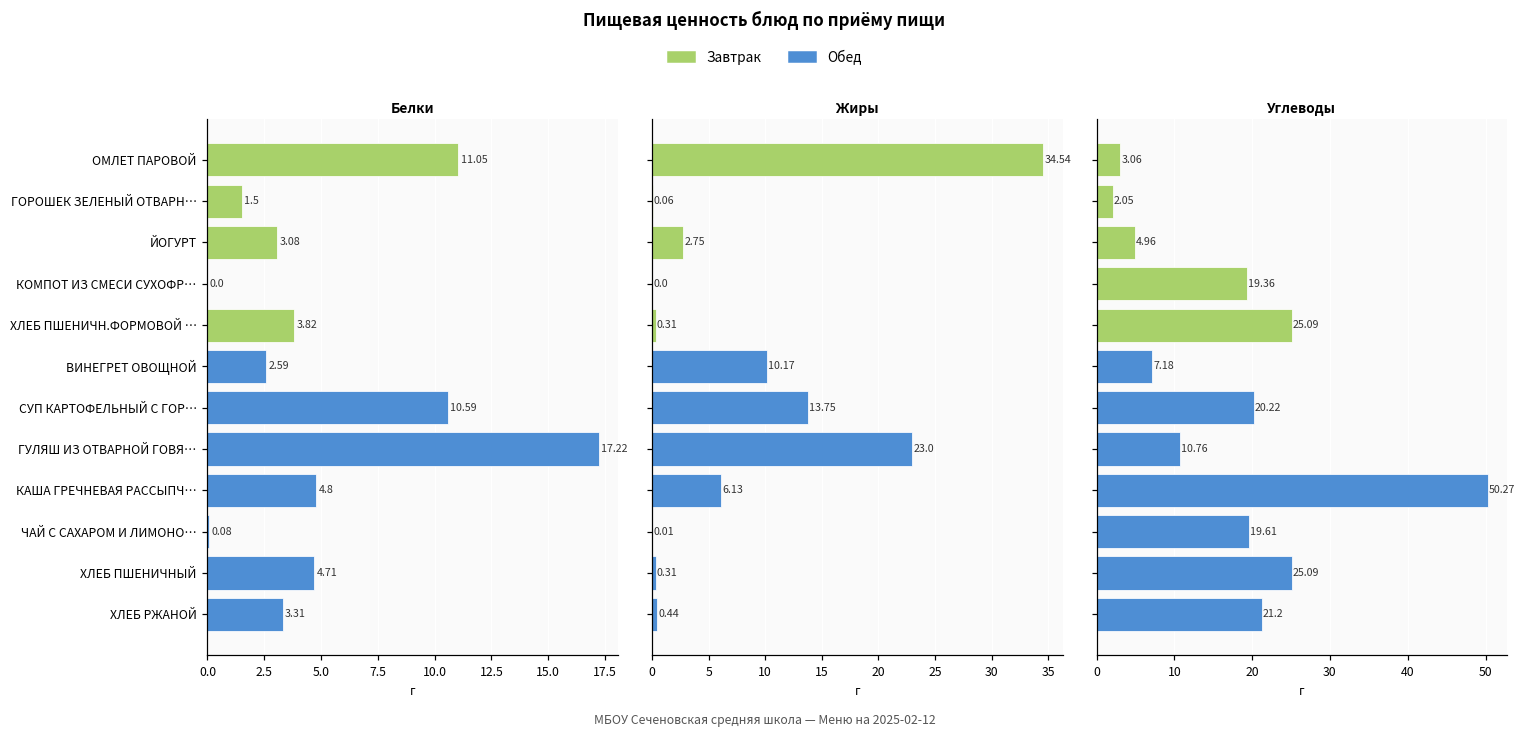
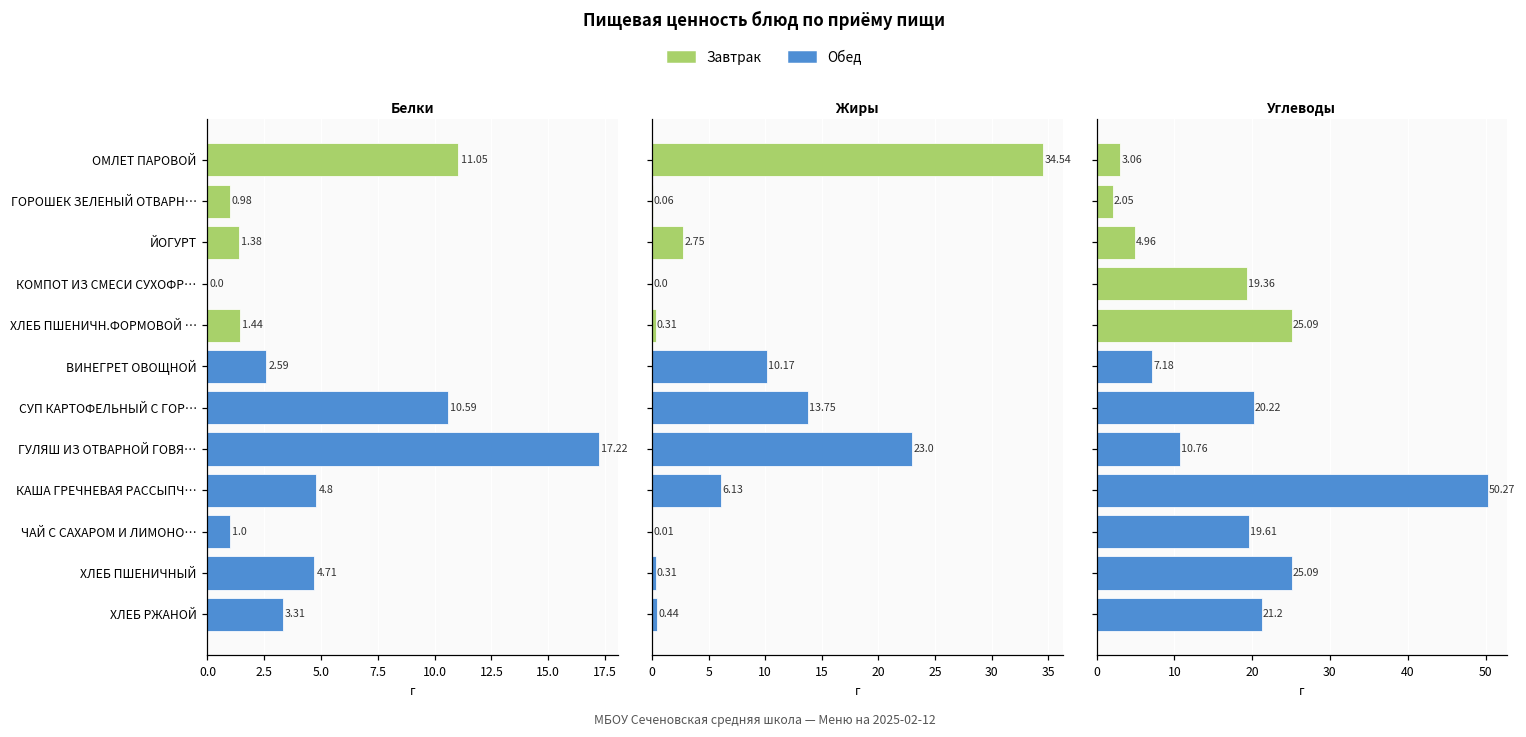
Белки, ГОРОШЕК ЗЕЛЕНЫЙ ОТВАРН…: 1.5 -> 0.98
Белки, ЙОГУРТ: 3.08 -> 1.38
Белки, ХЛЕБ ПШЕНИЧН.ФОРМОВОЙ …: 3.82 -> 1.44
Белки, ЧАЙ С САХАРОМ И ЛИМОНО…: 0.08 -> 1.0
